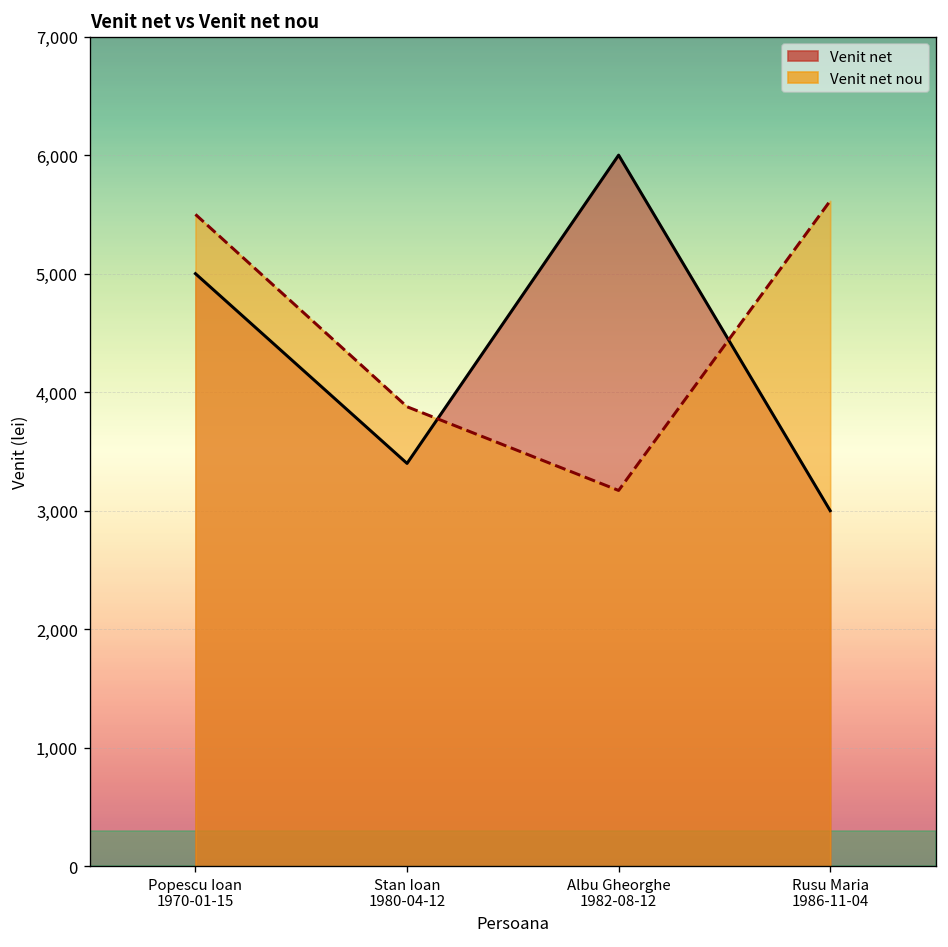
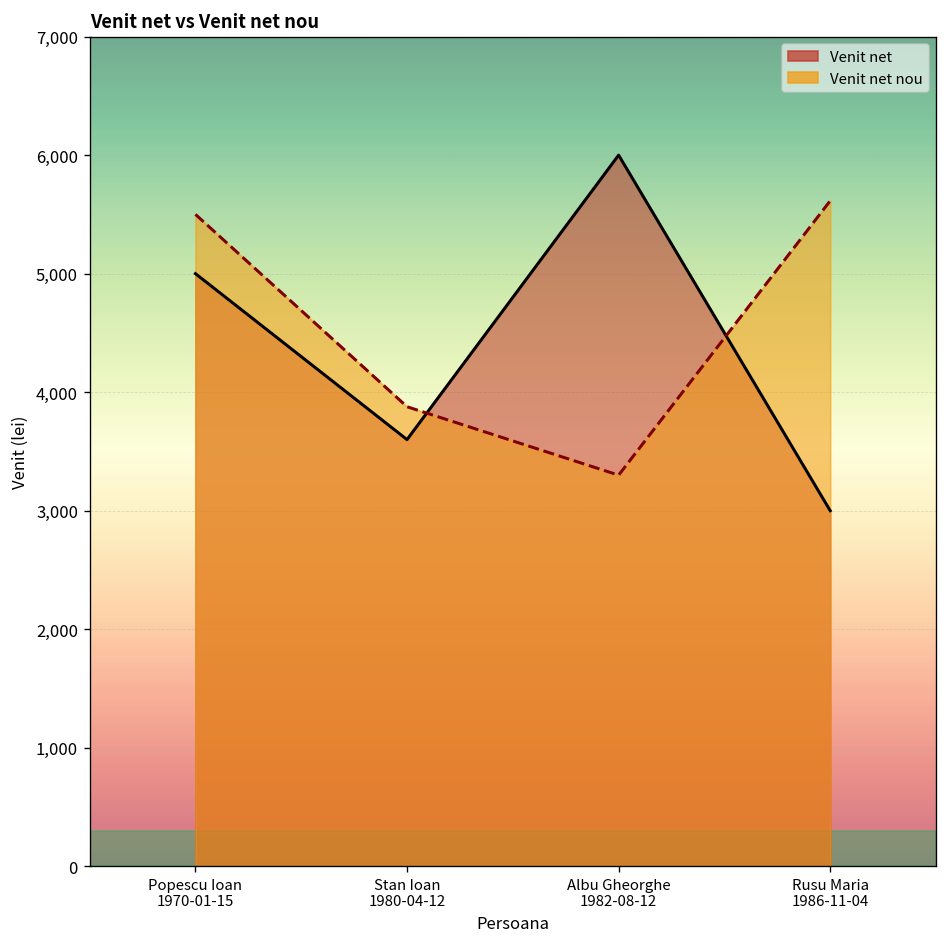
Venit net, Stan Ioan 1980-04-12: 3,400 -> 3,600
Venit net nou, Albu Gheorghe 1982-08-12: 3,200 -> 3,300
